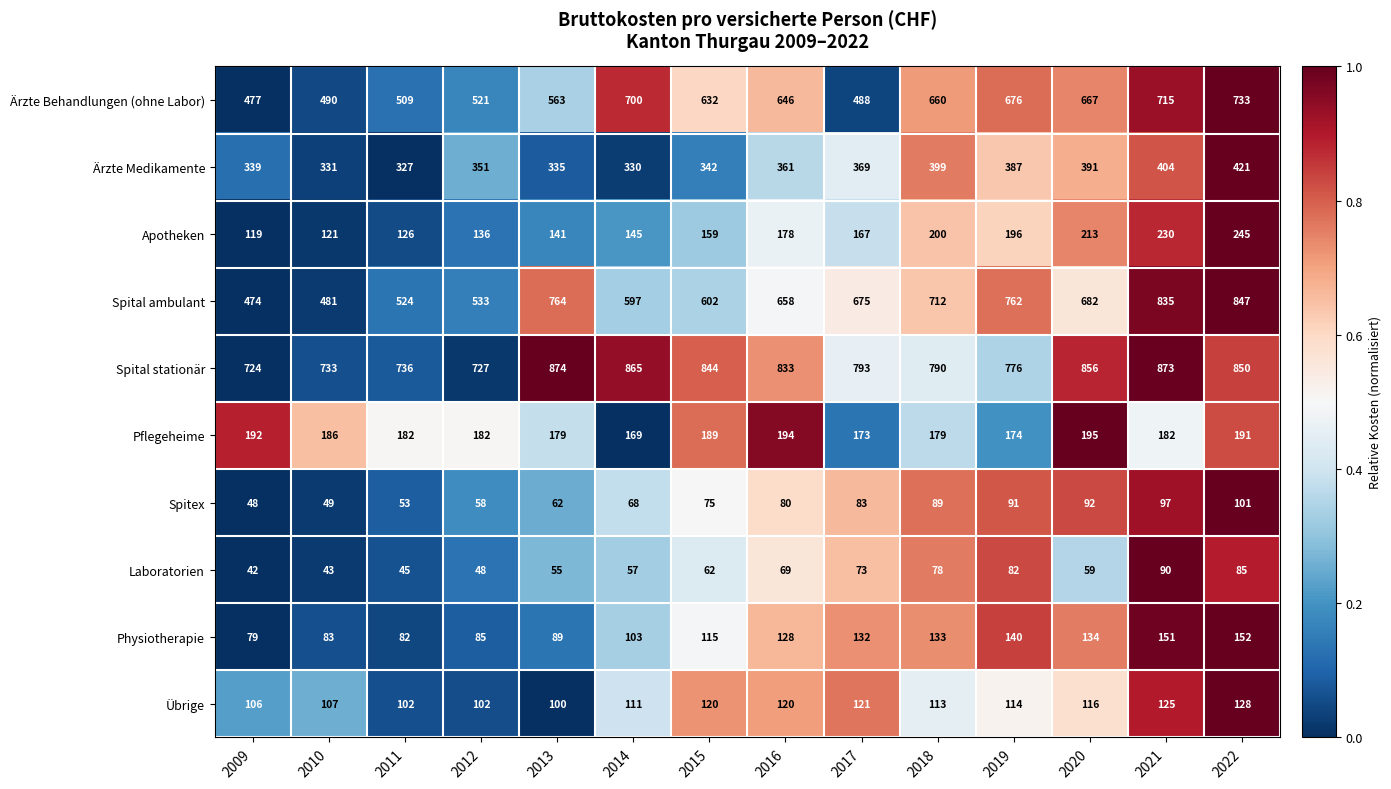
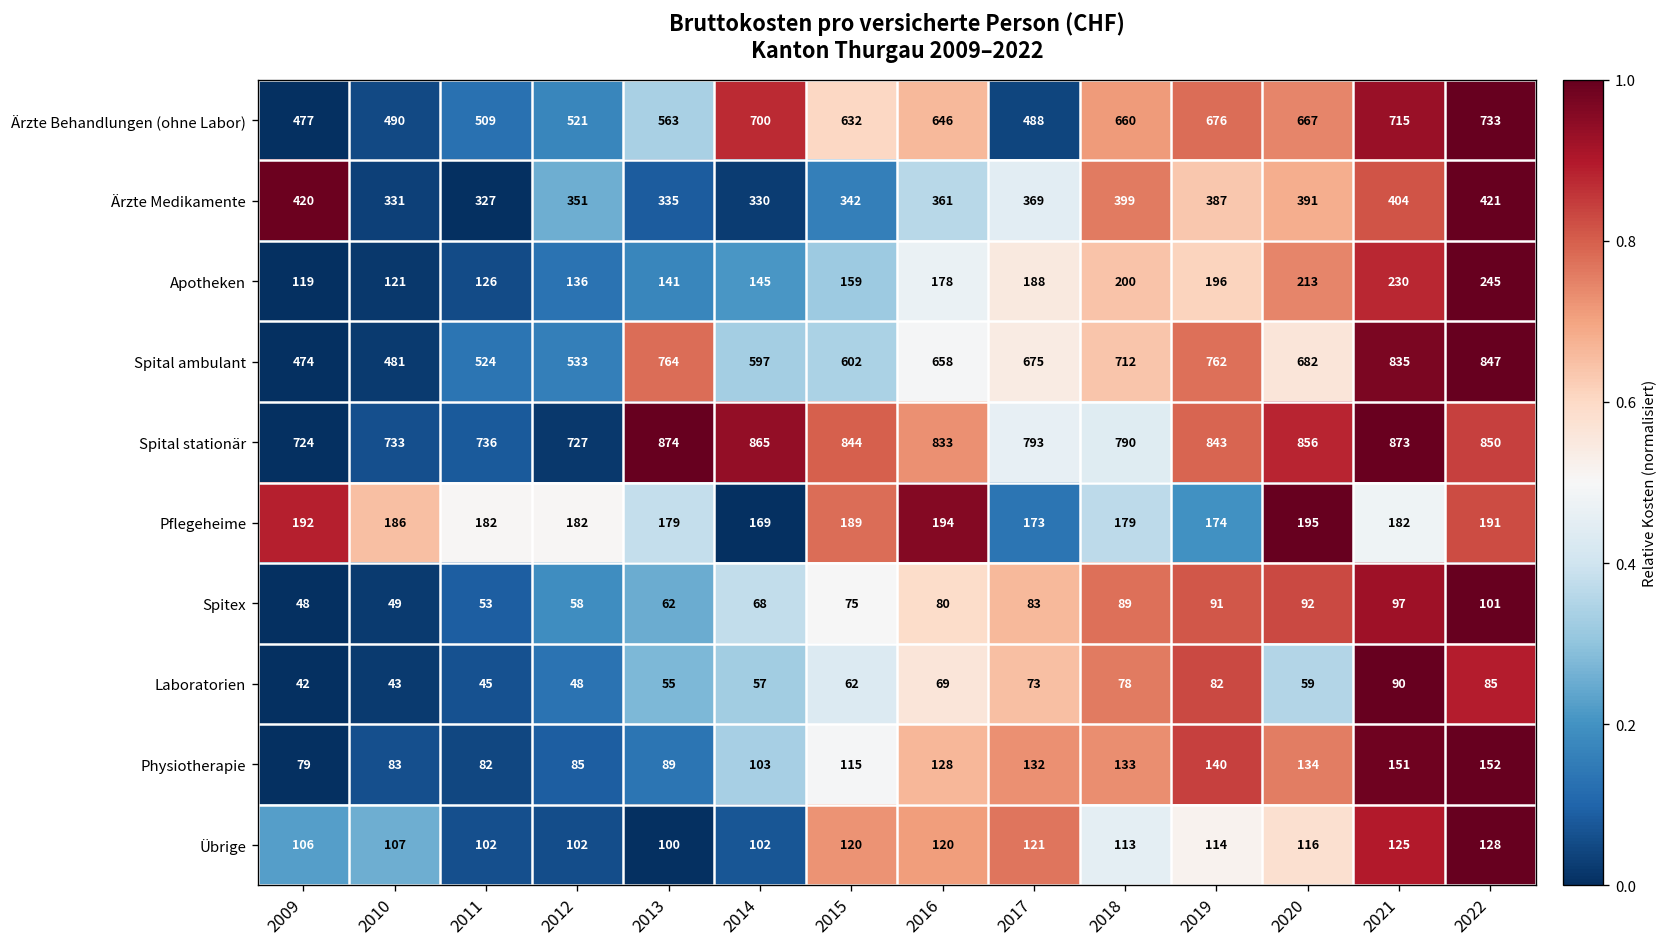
Ärzte Medikamente, 2009: 339 -> 420
Apotheken, 2017: 167 -> 188
Spital stationär, 2019: 776 -> 843
Übrige, 2014: 111 -> 102
